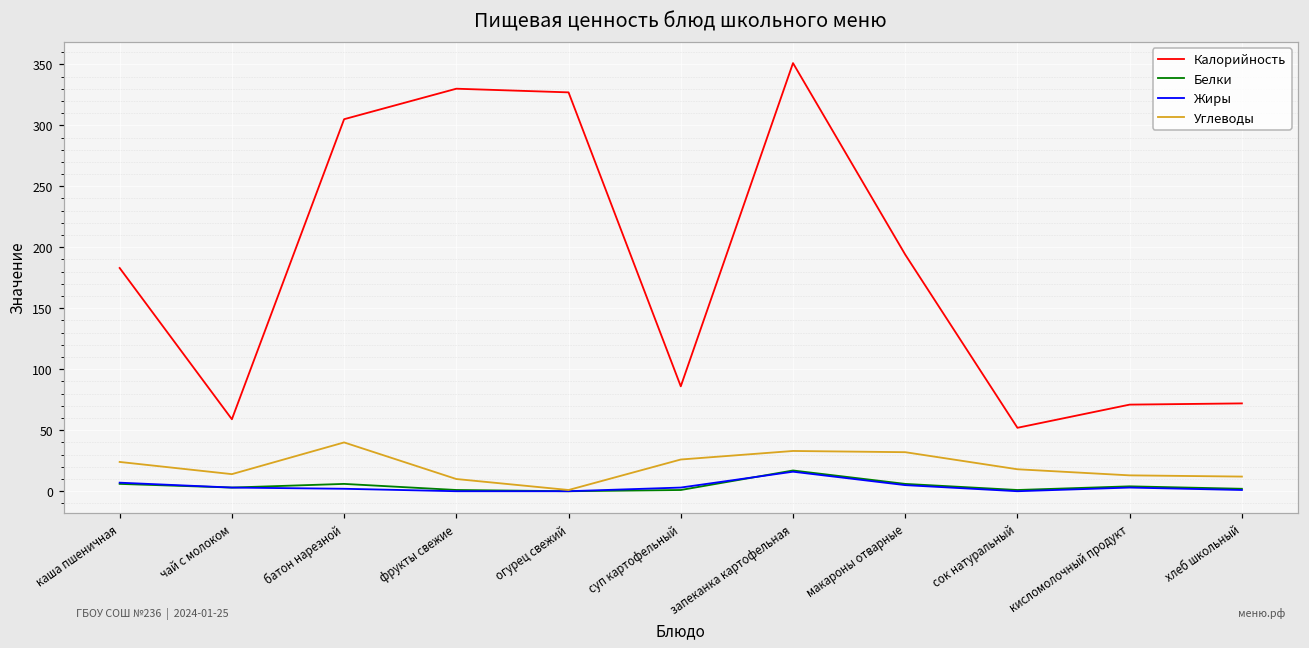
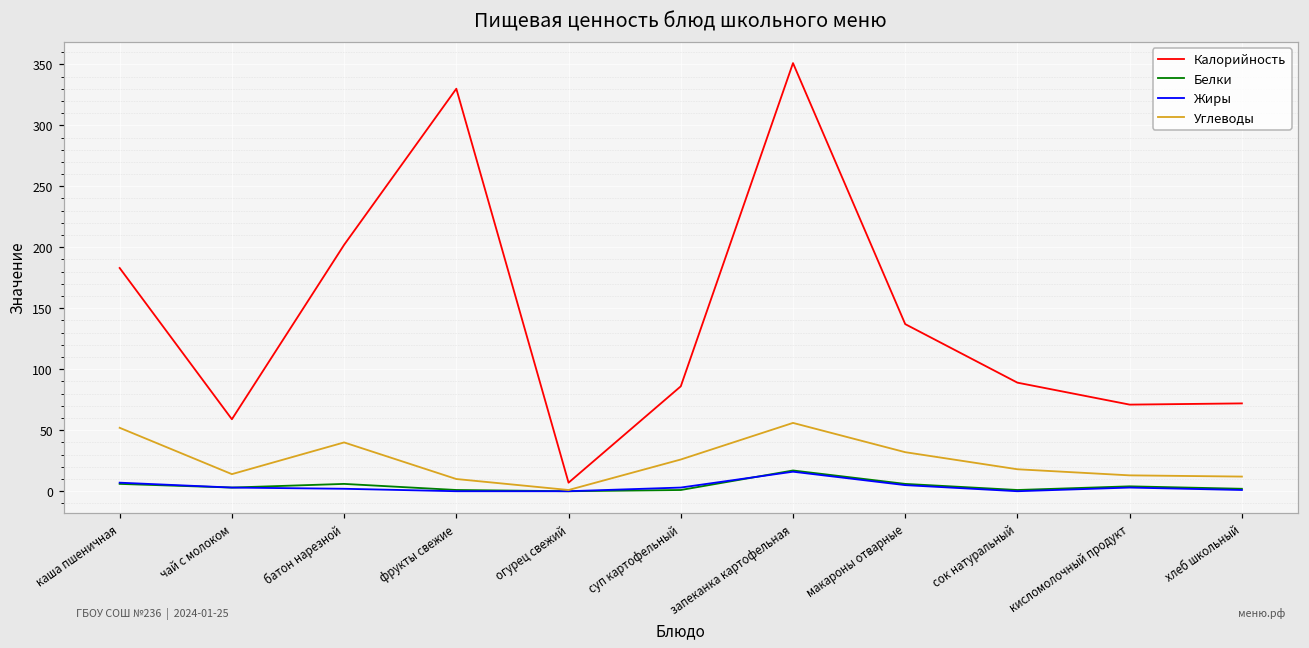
Углеводы, каша пшеничная: 24 -> 52
Калорийность, батон нарезной: 305 -> 202
Калорийность, огурец свежий: 327 -> 7
Углеводы, запеканка картофельная: 33 -> 56
Калорийность, макароны отварные: 194 -> 137
Калорийность, сок натуральный: 52 -> 89
